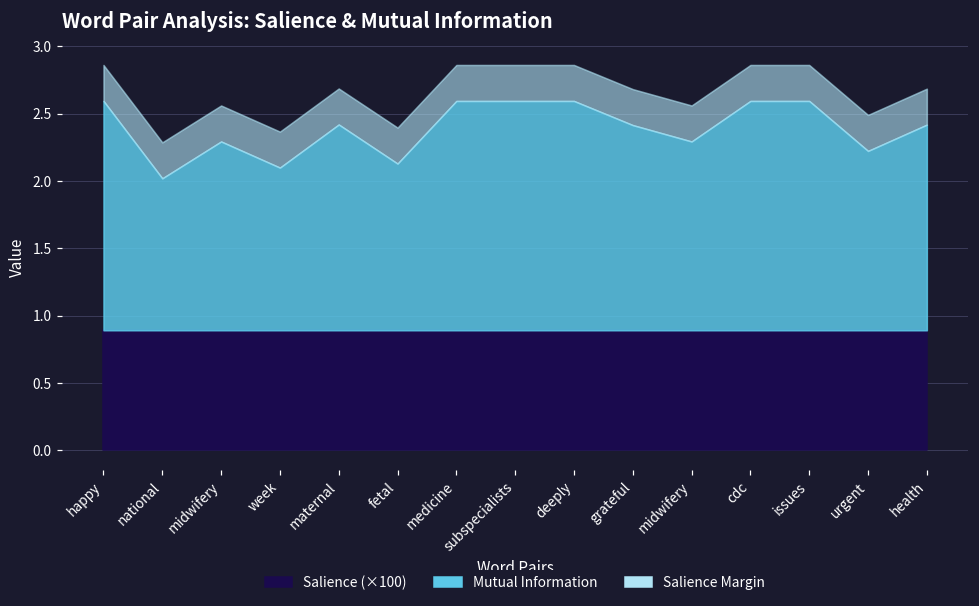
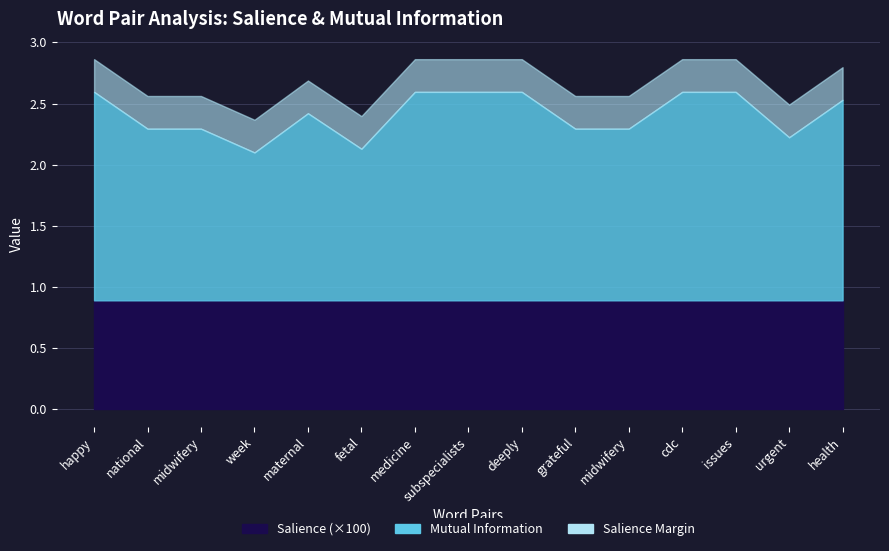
Mutual Information, national: 1.13 -> 1.40
Mutual Information, grateful: 1.52 -> 1.40
Mutual Information, health: 1.53 -> 1.64
